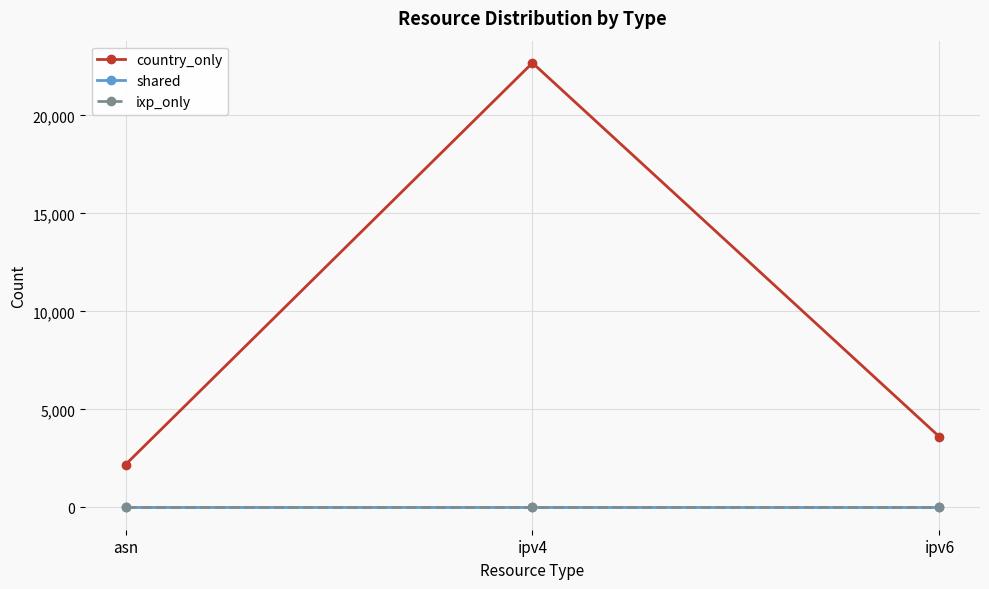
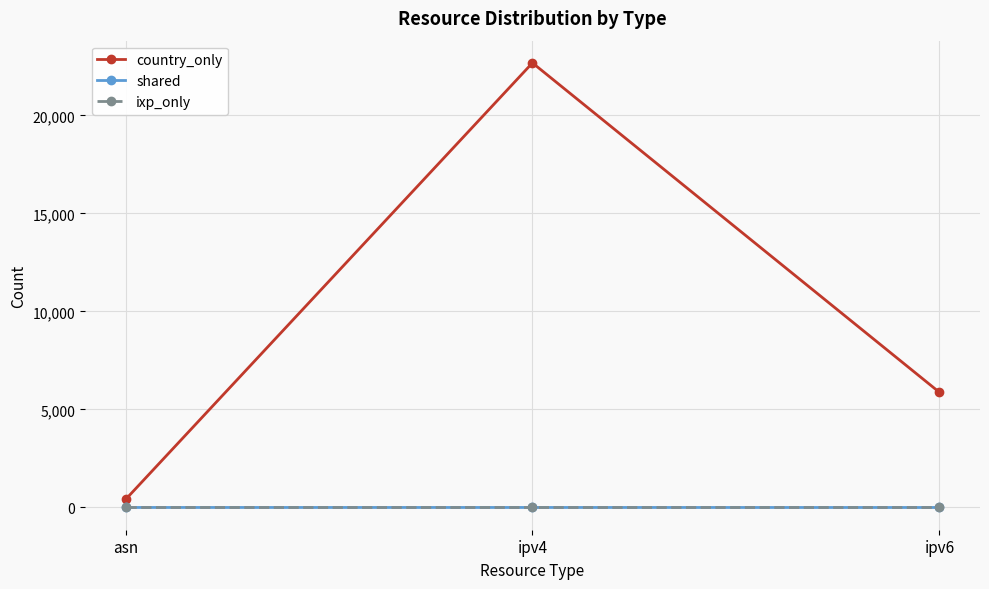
country_only, asn: 2,200 -> 400
country_only, ipv6: 3,600 -> 5,900
